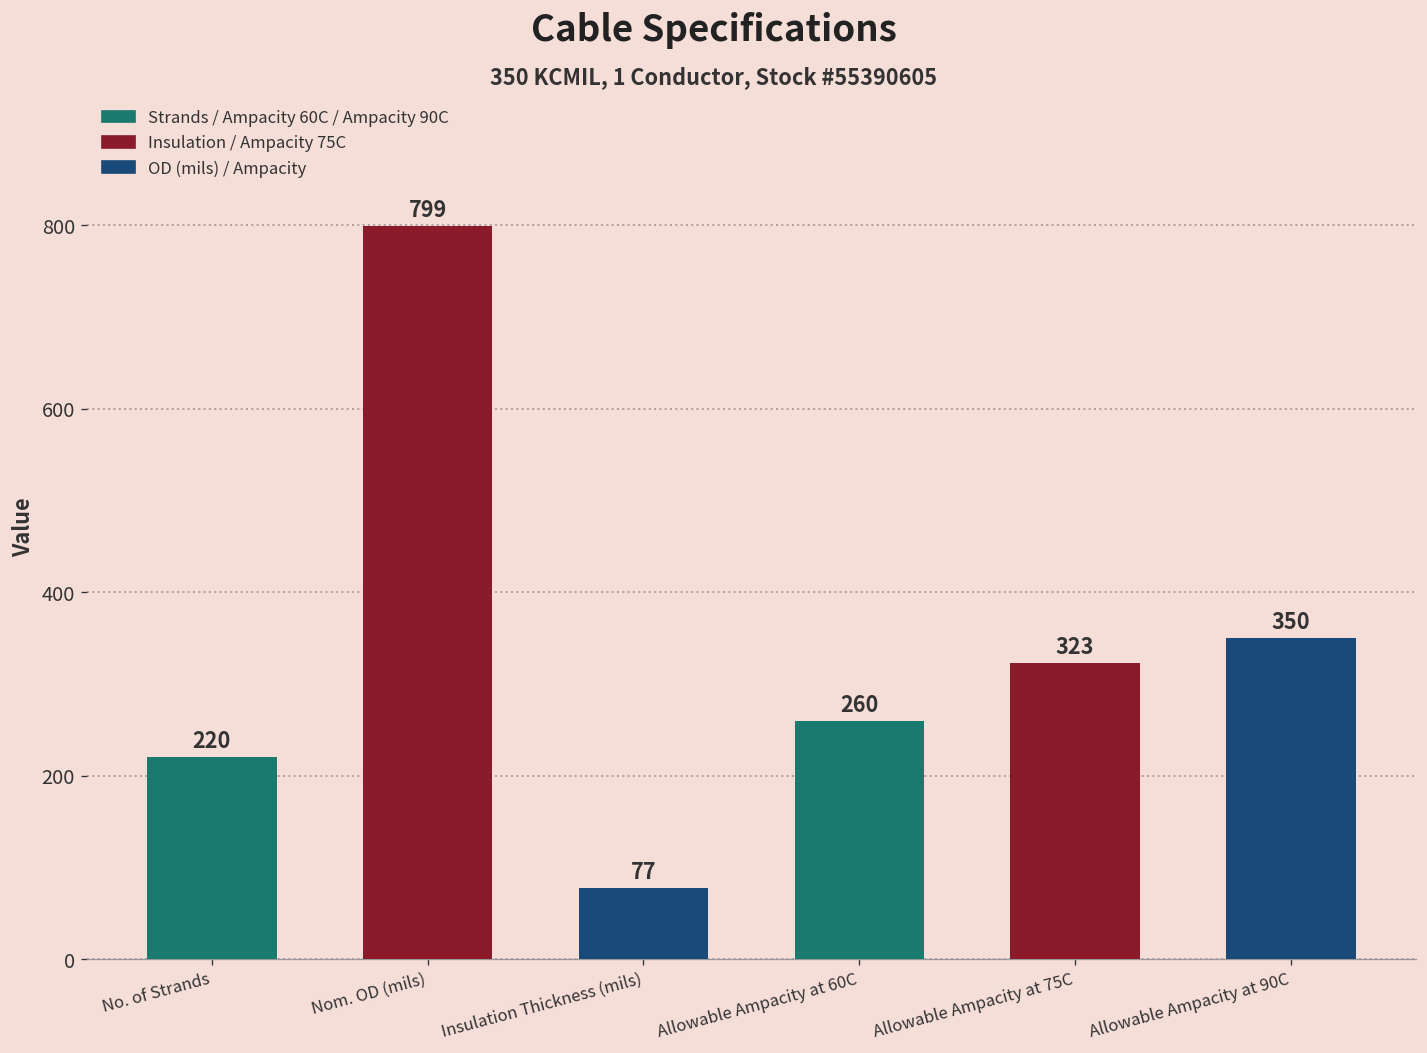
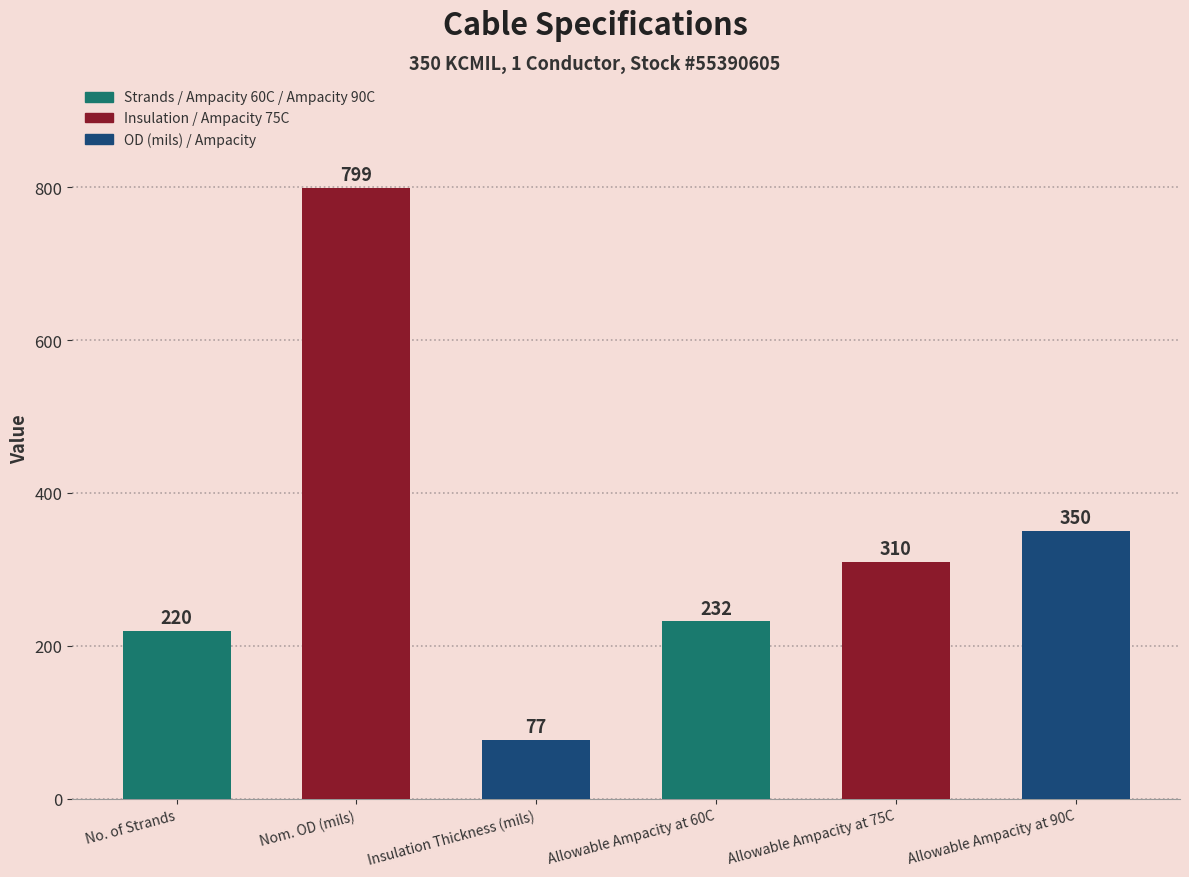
Allowable Ampacity at 60C: 260 -> 232
Allowable Ampacity at 75C: 323 -> 310
